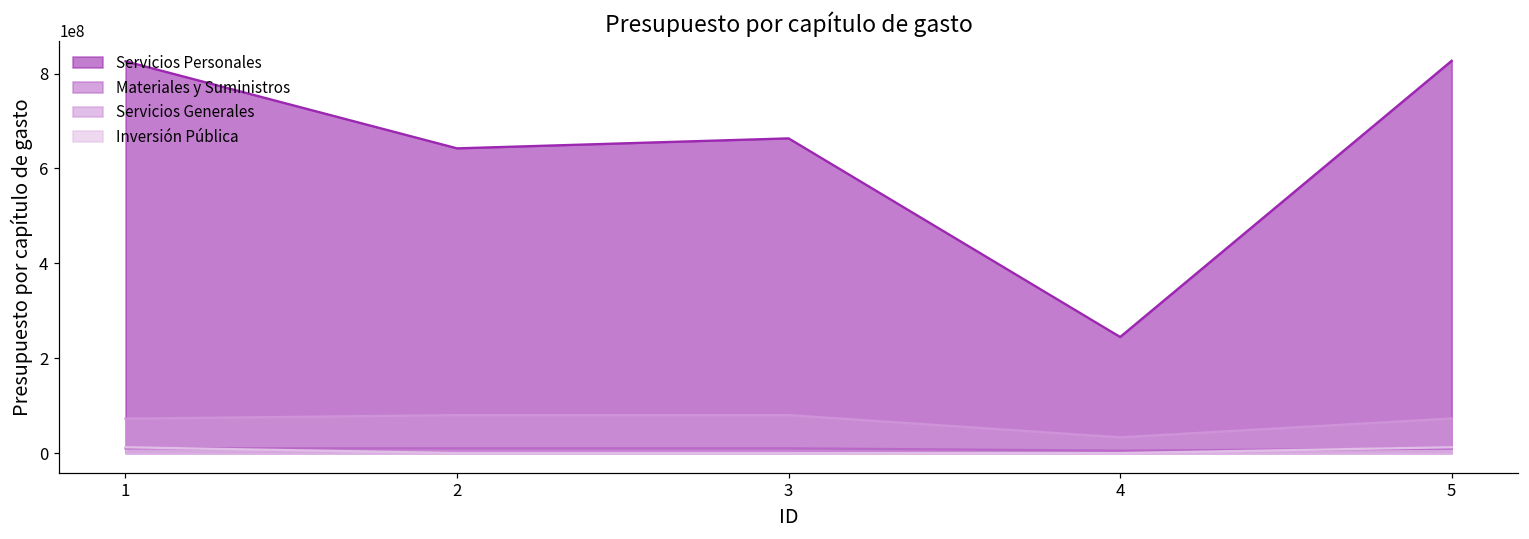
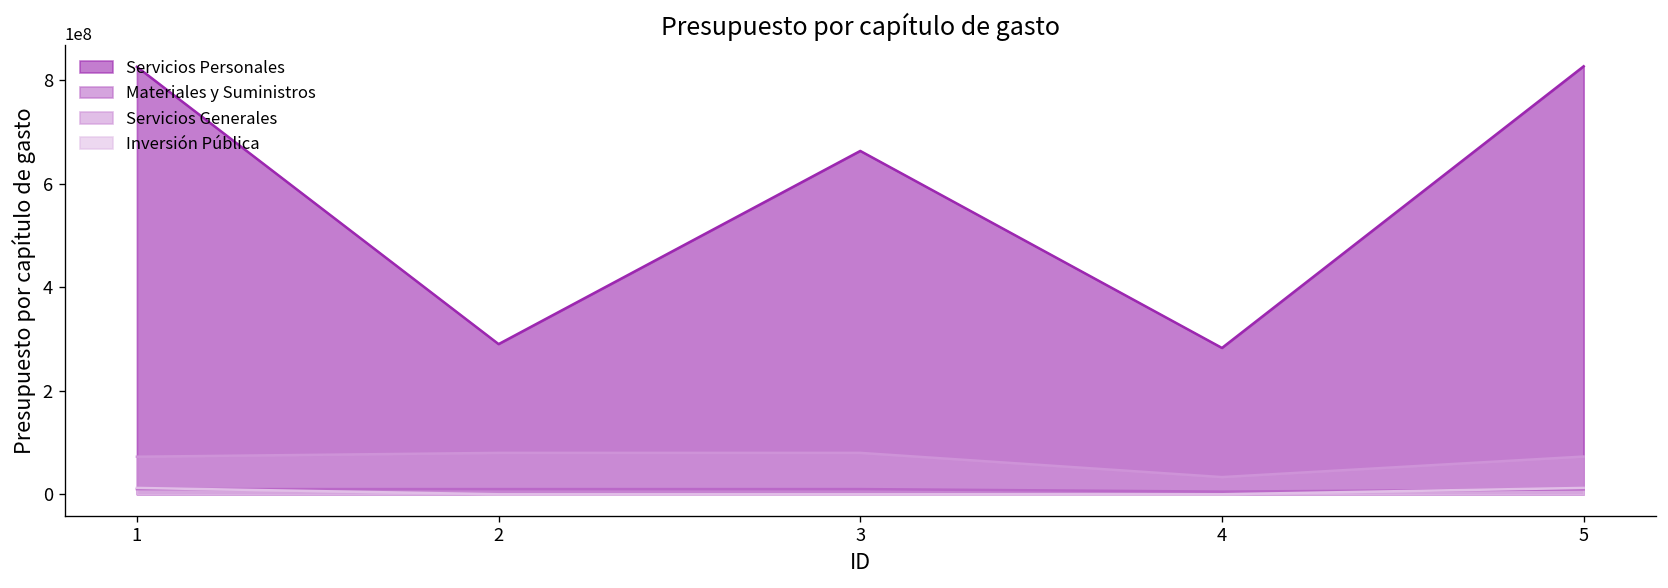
Servicios Personales, 2: 640000000 -> 290000000
Servicios Personales, 4: 240000000 -> 280000000
